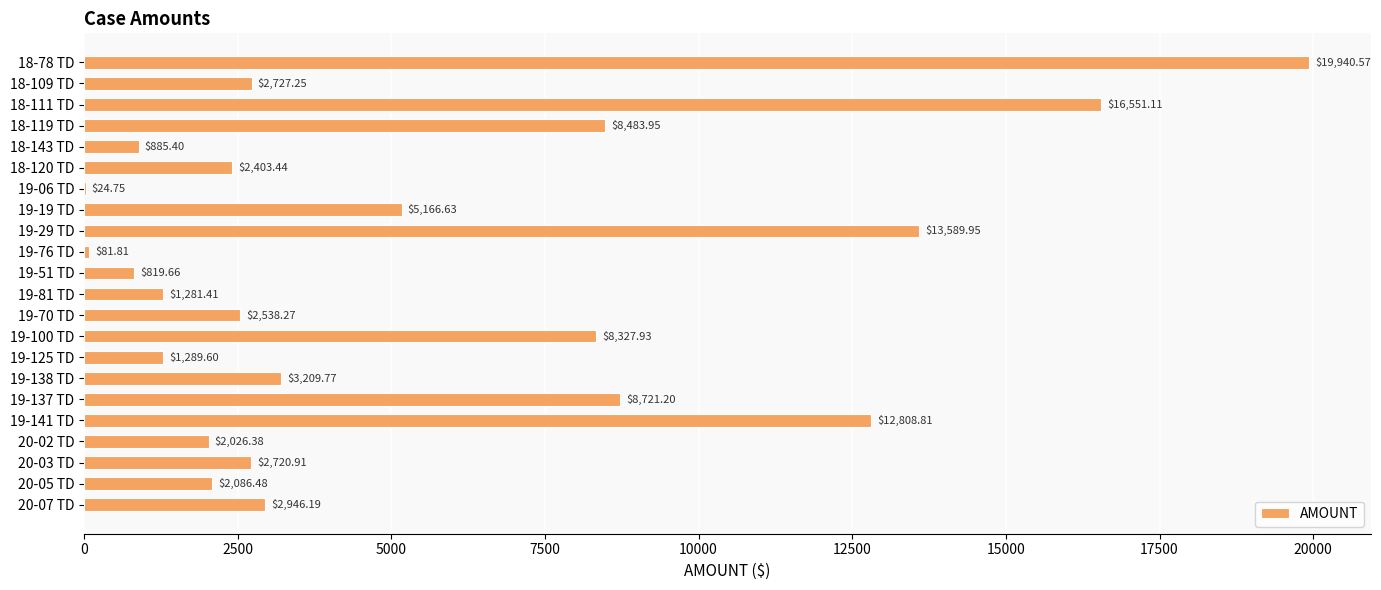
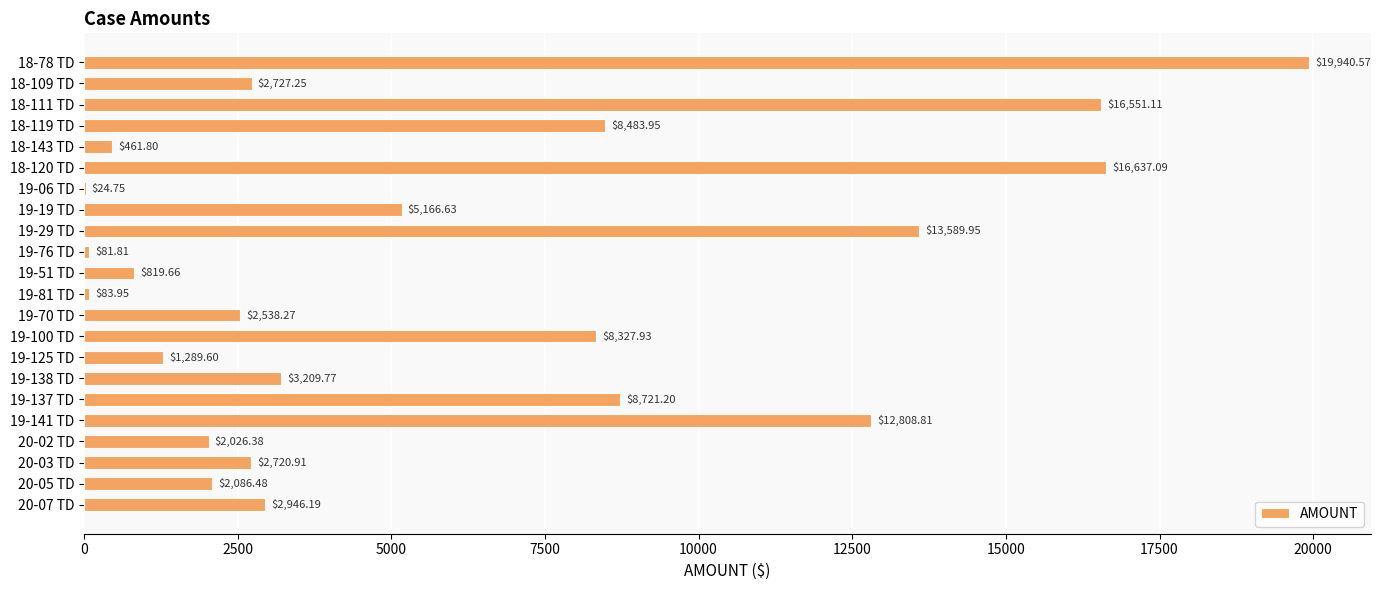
18-143 TD: $885.40 -> $461.80
18-120 TD: $2,403.44 -> $16,637.09
19-81 TD: $1,281.41 -> $83.95
